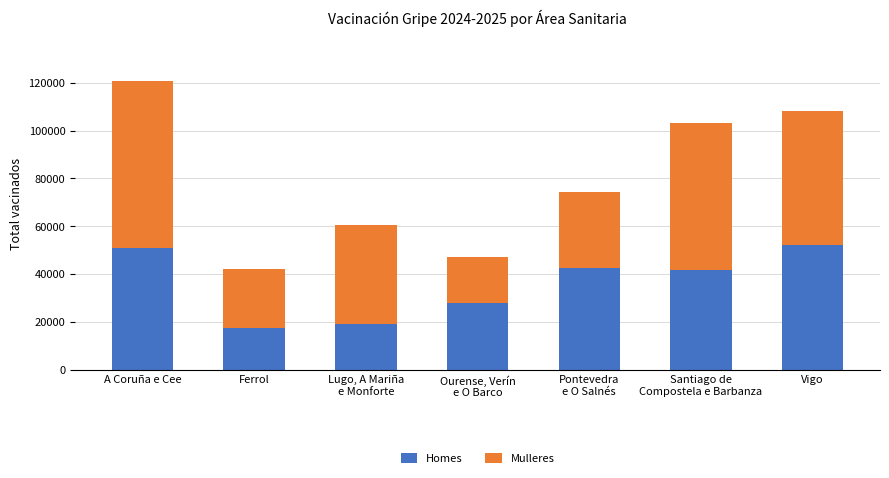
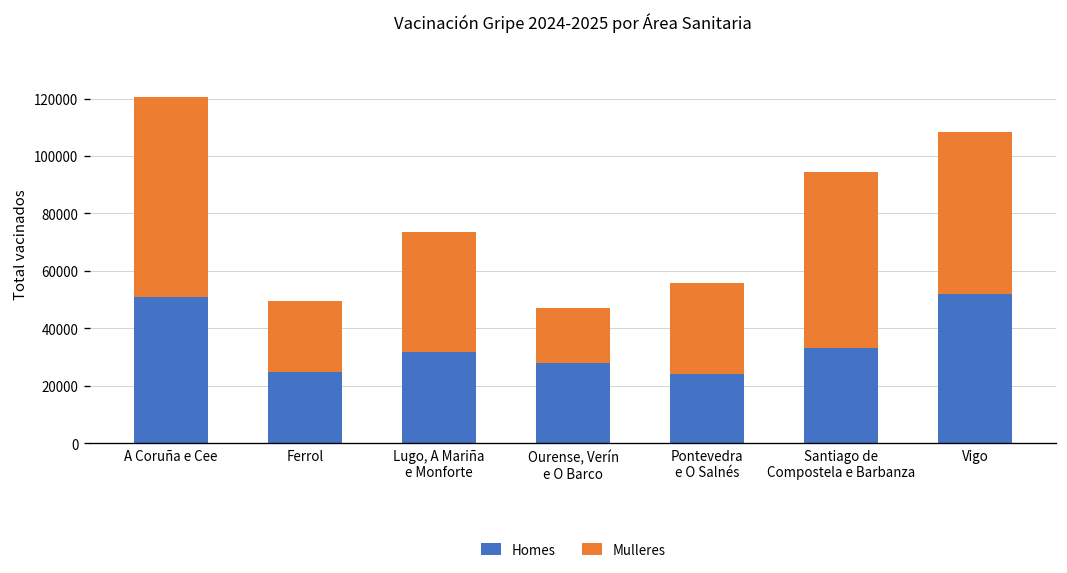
Homes, Ferrol: 18000 -> 25000
Homes, Lugo, A Mariña e Monforte: 19000 -> 32000
Homes, Pontevedra e O Salnés: 43000 -> 24000
Homes, Santiago de Compostela e Barbanza: 42000 -> 33000
